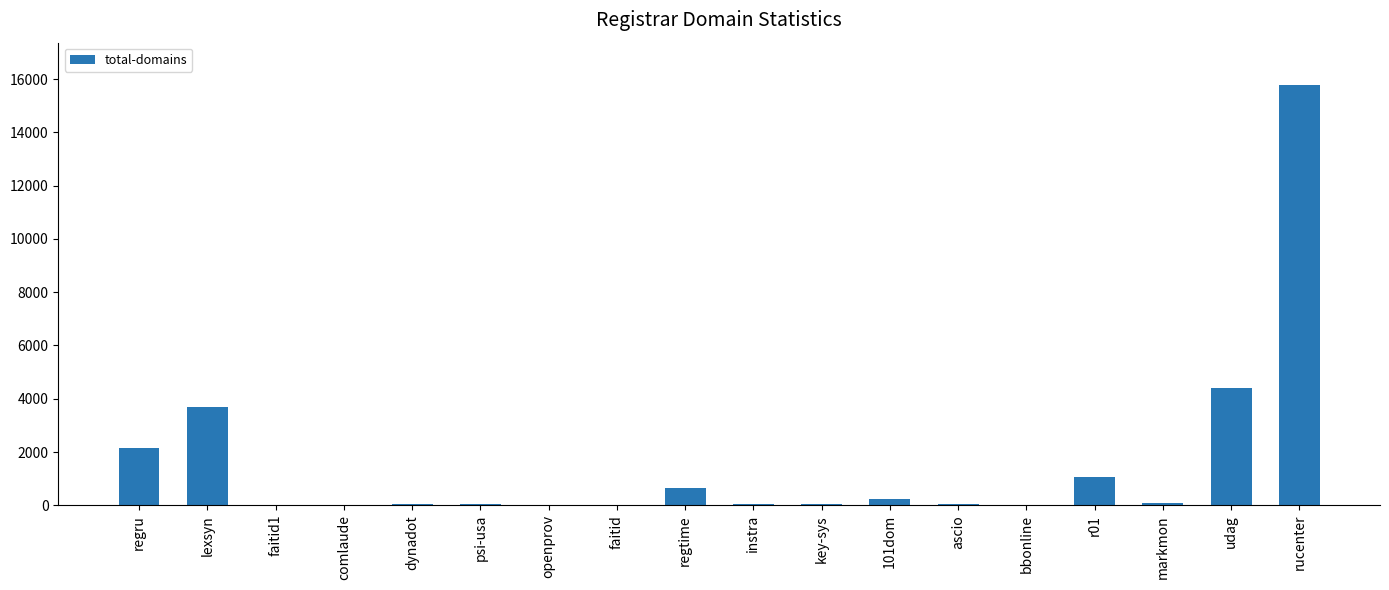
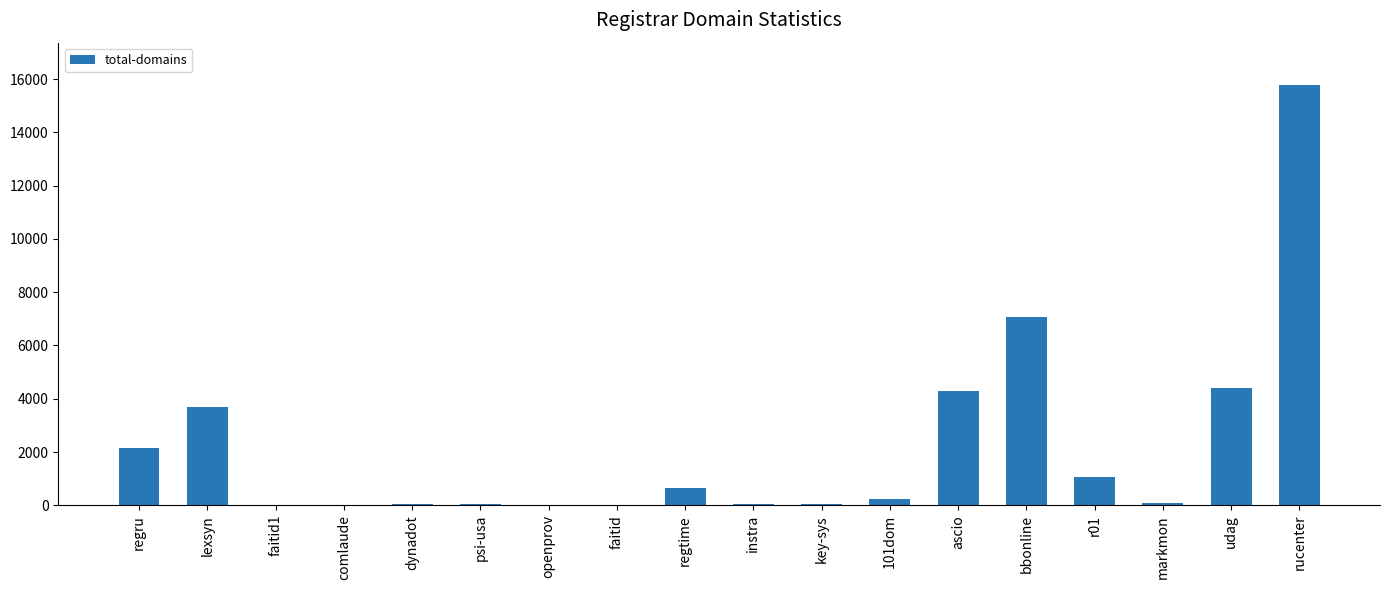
ascio: 0 -> 4300
bbonline: 0 -> 7100
